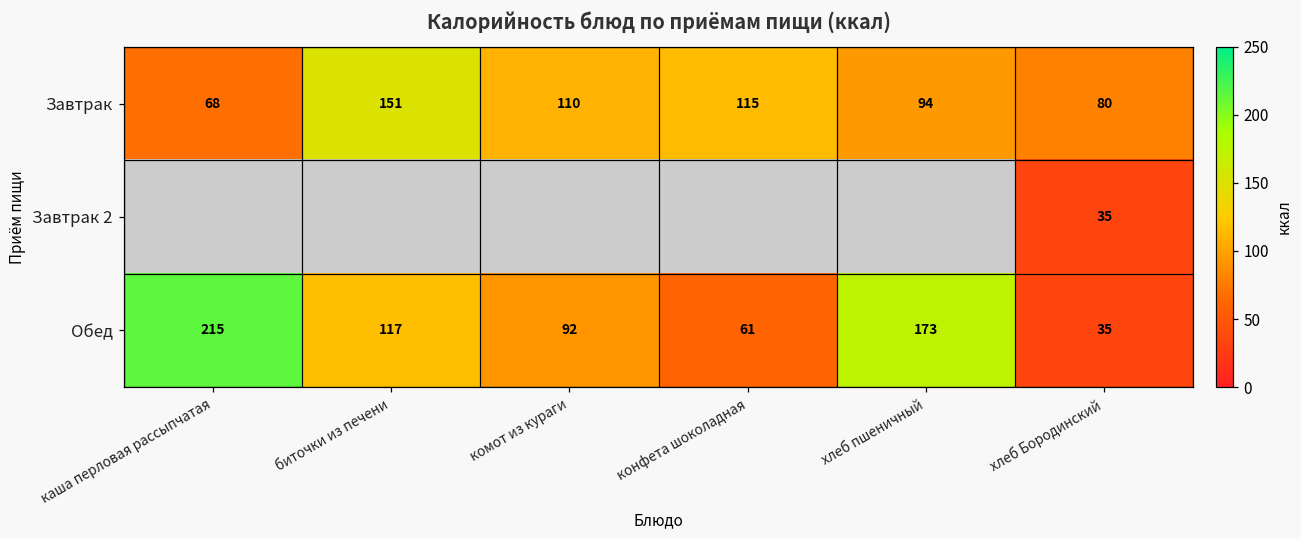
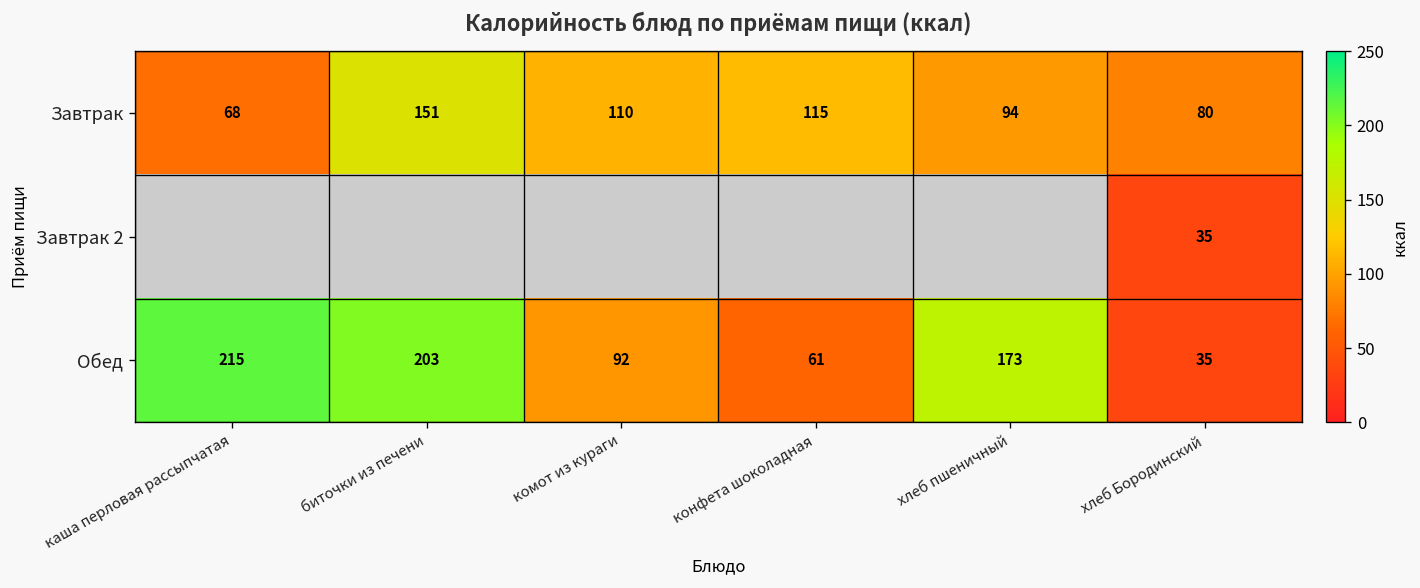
Обед, биточки из печени: 117 -> 203
